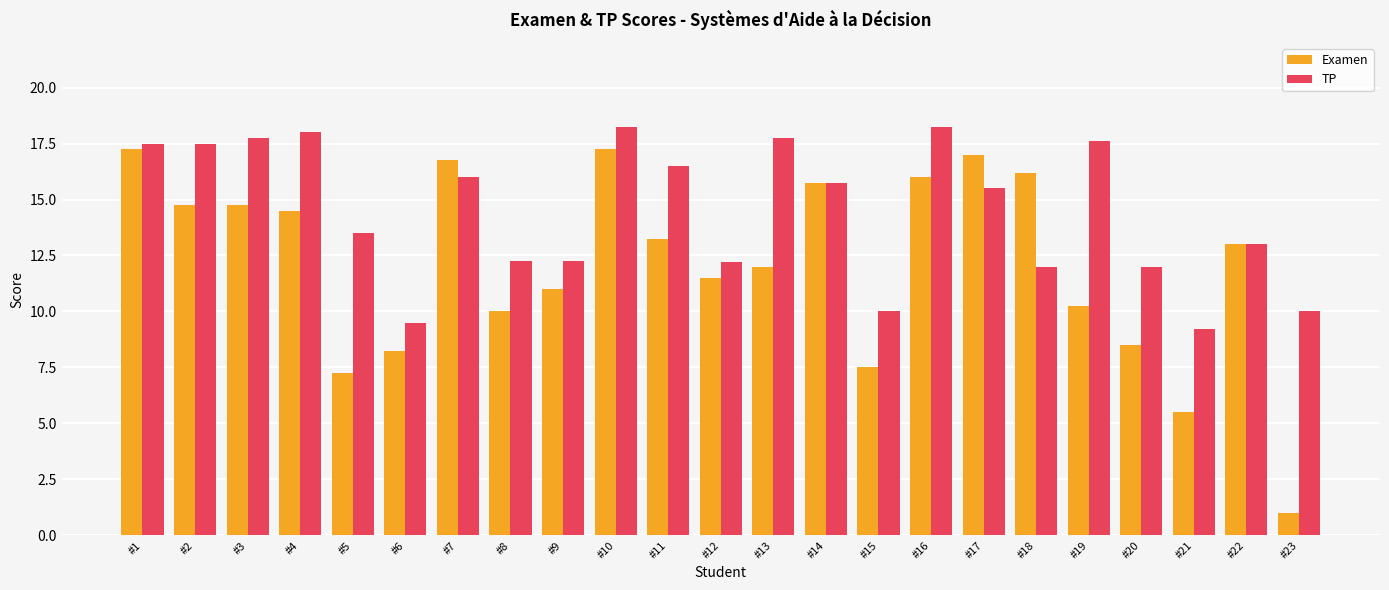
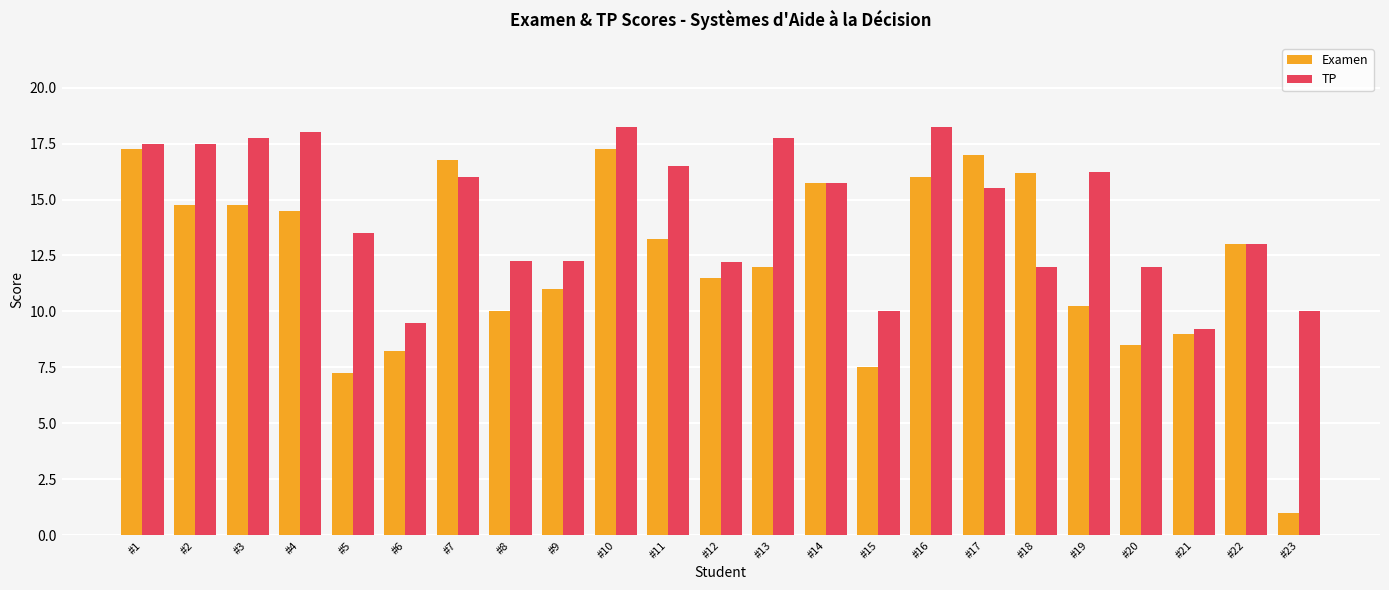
TP, #19: 17.6 -> 16.3
Examen, #21: 5.5 -> 9.0
